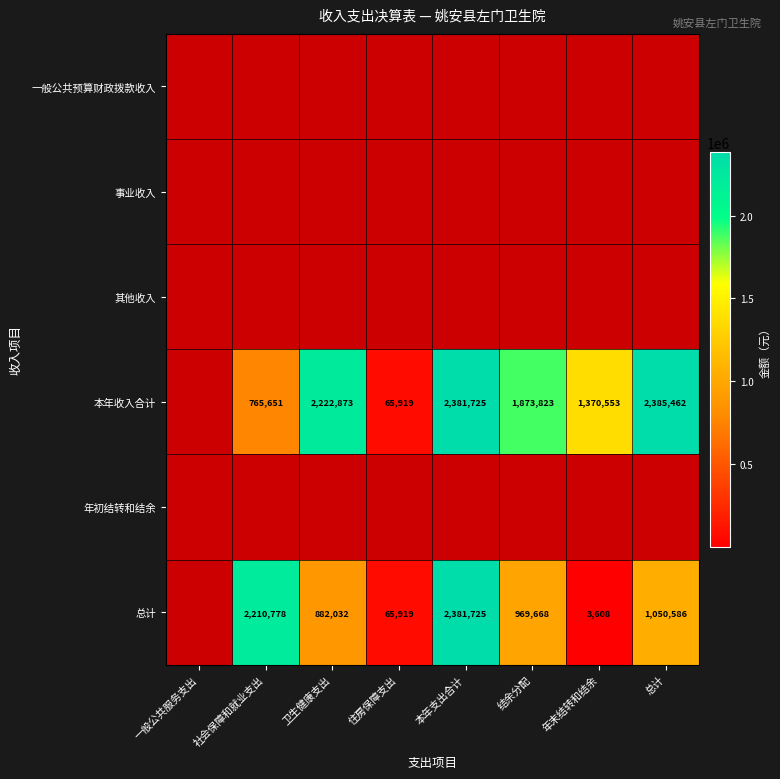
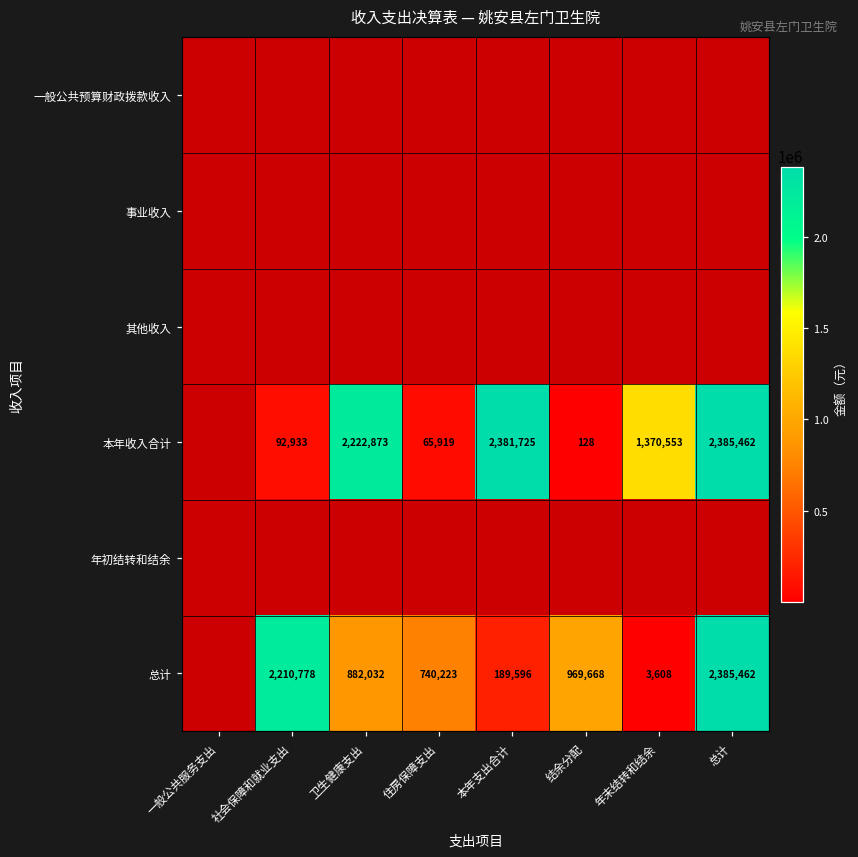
本年收入合计, 社会保障和就业支出: 765,651 -> 92,933
本年收入合计, 结余分配: 1,873,823 -> 128
总计, 住房保障支出: 65,919 -> 740,223
总计, 本年支出合计: 2,381,725 -> 189,596
总计, 总计: 1,050,586 -> 2,385,462
